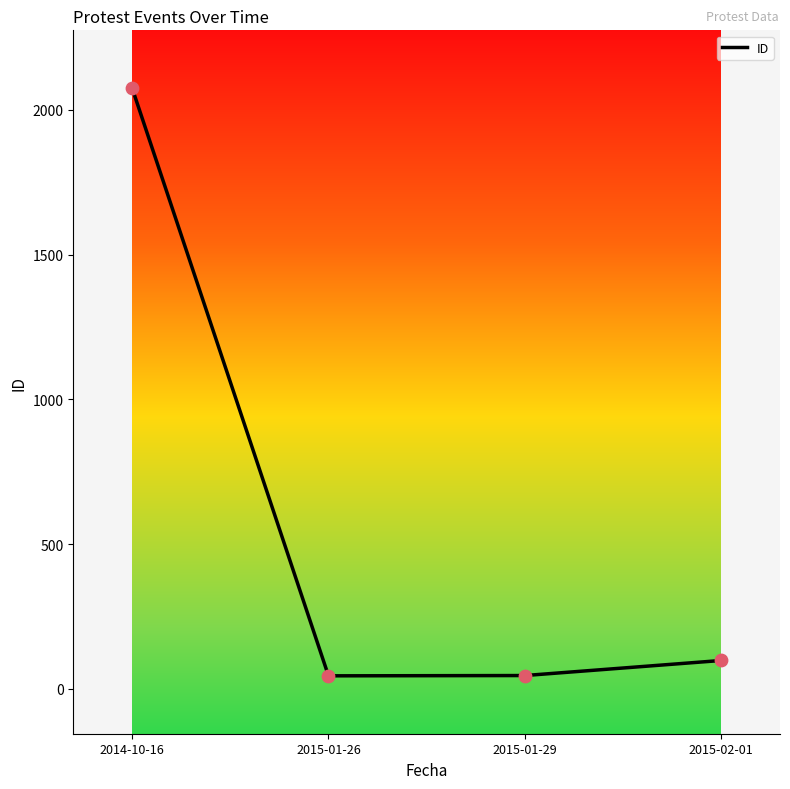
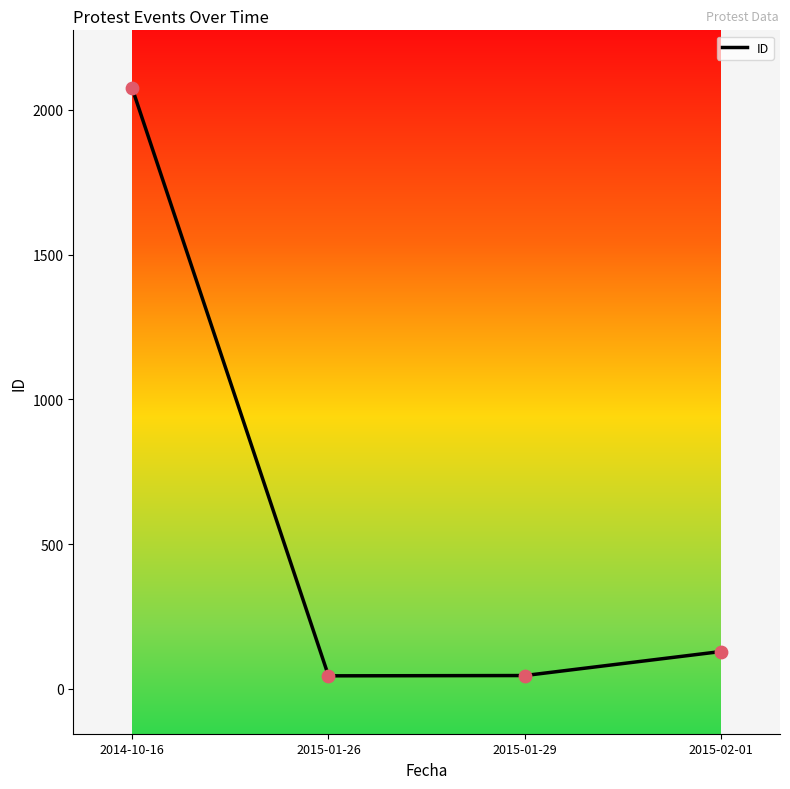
2015-02-01: 100 -> 130
